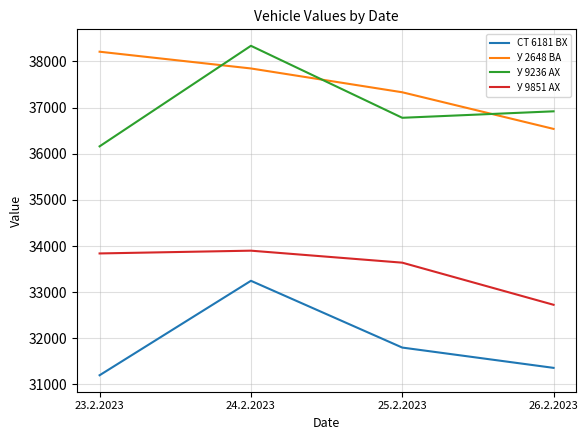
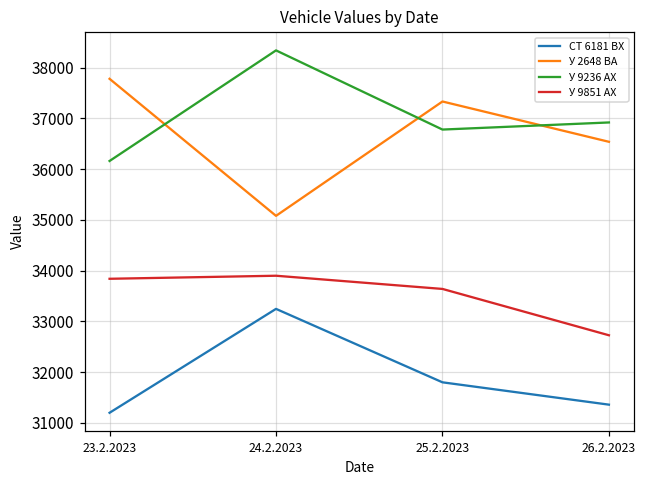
У 2648 ВА, 23.2.2023: 38200 -> 37800
У 2648 ВА, 24.2.2023: 37800 -> 35100
